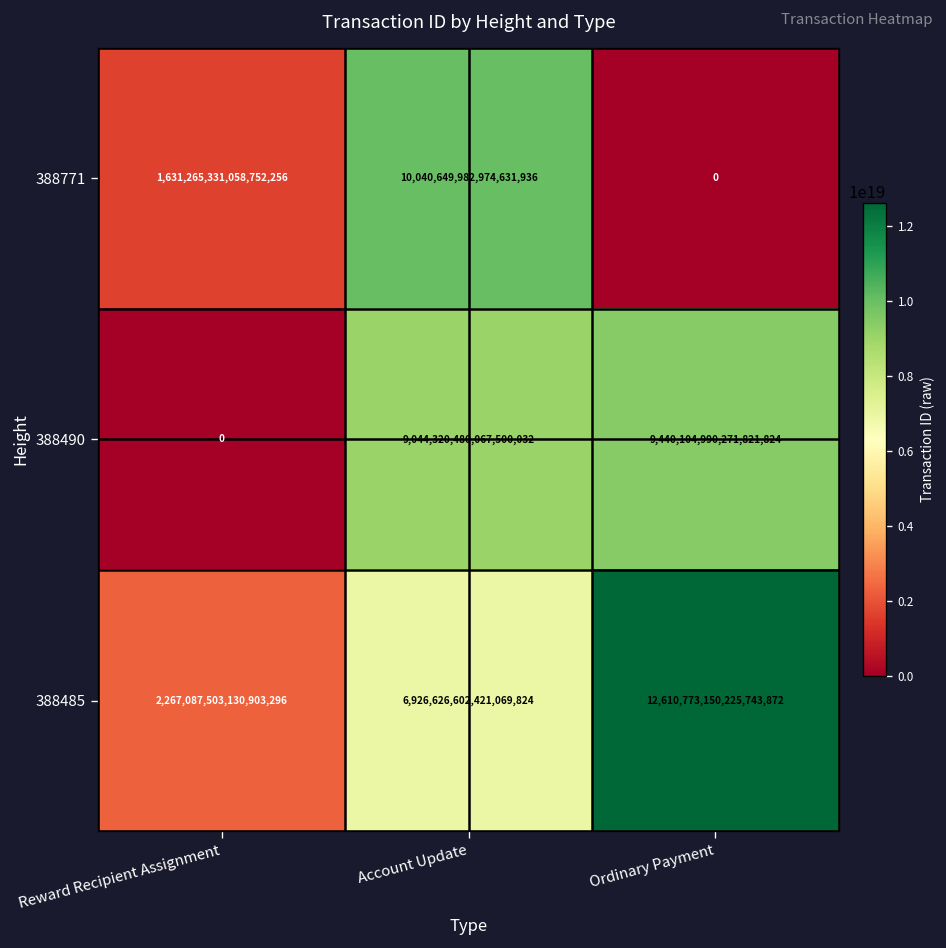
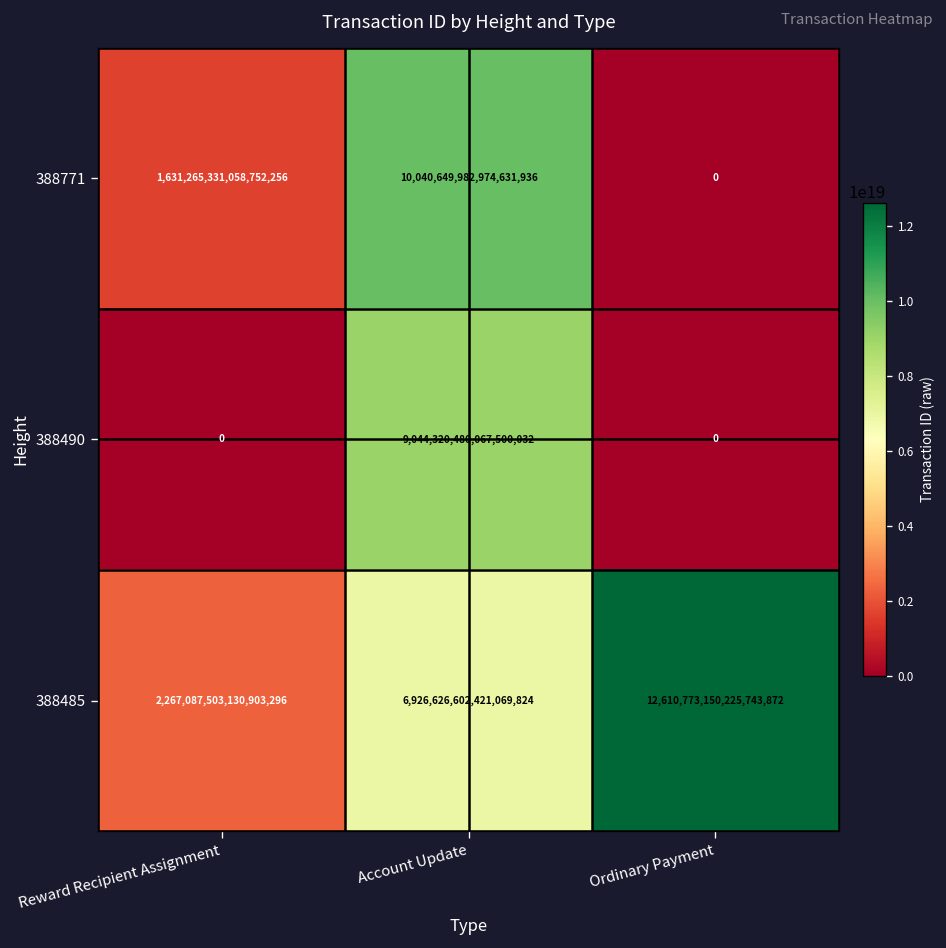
388490, Ordinary Payment: 9,440,104,990,271,821,824 -> 0
